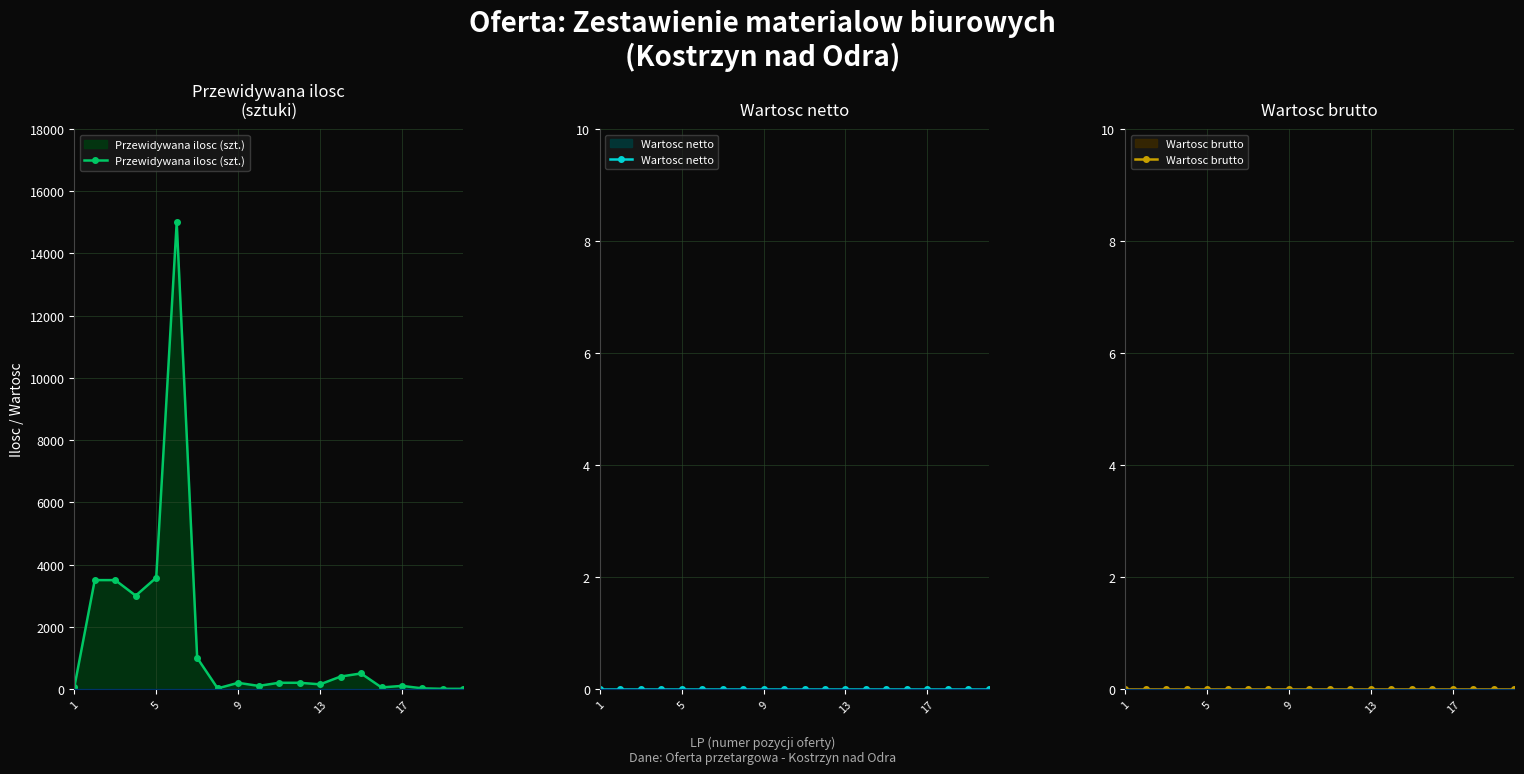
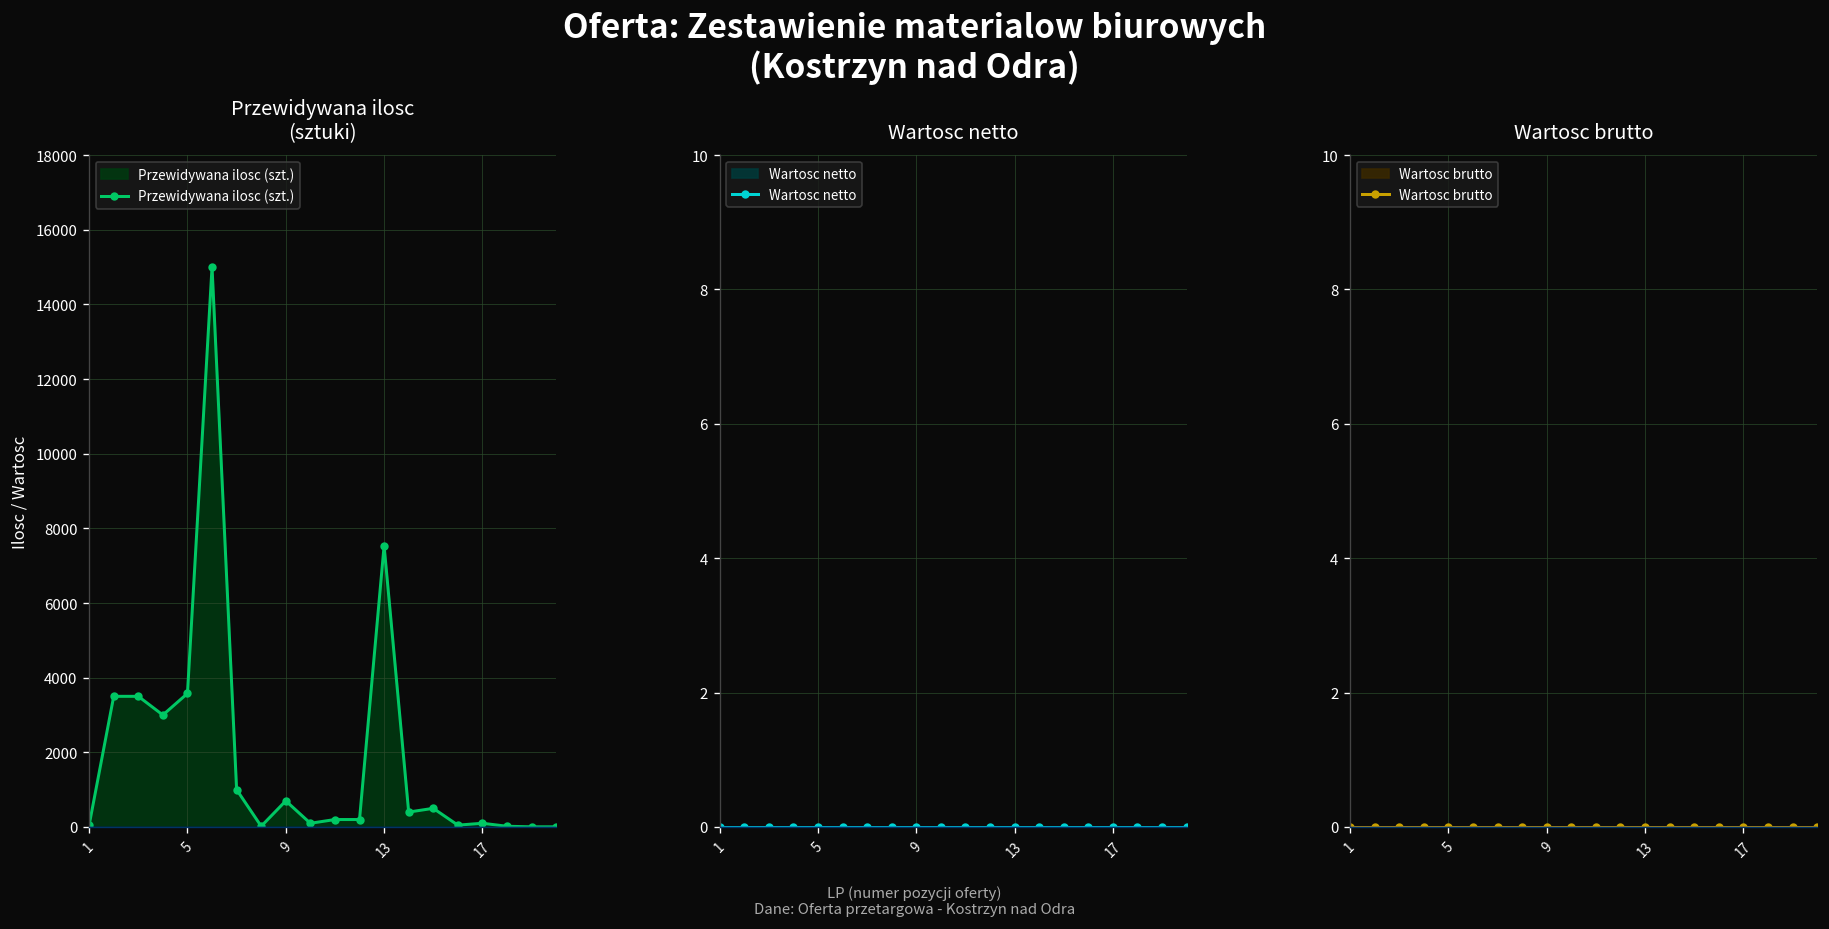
Przewidywana ilosc (sztuki), 9: 200 -> 700
Przewidywana ilosc (sztuki), 13: 200 -> 7500
